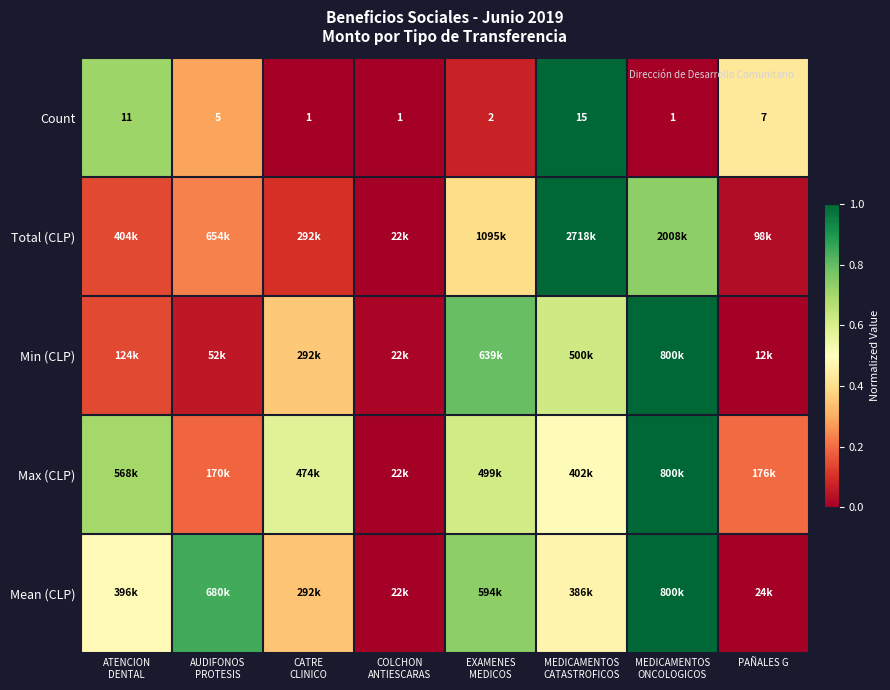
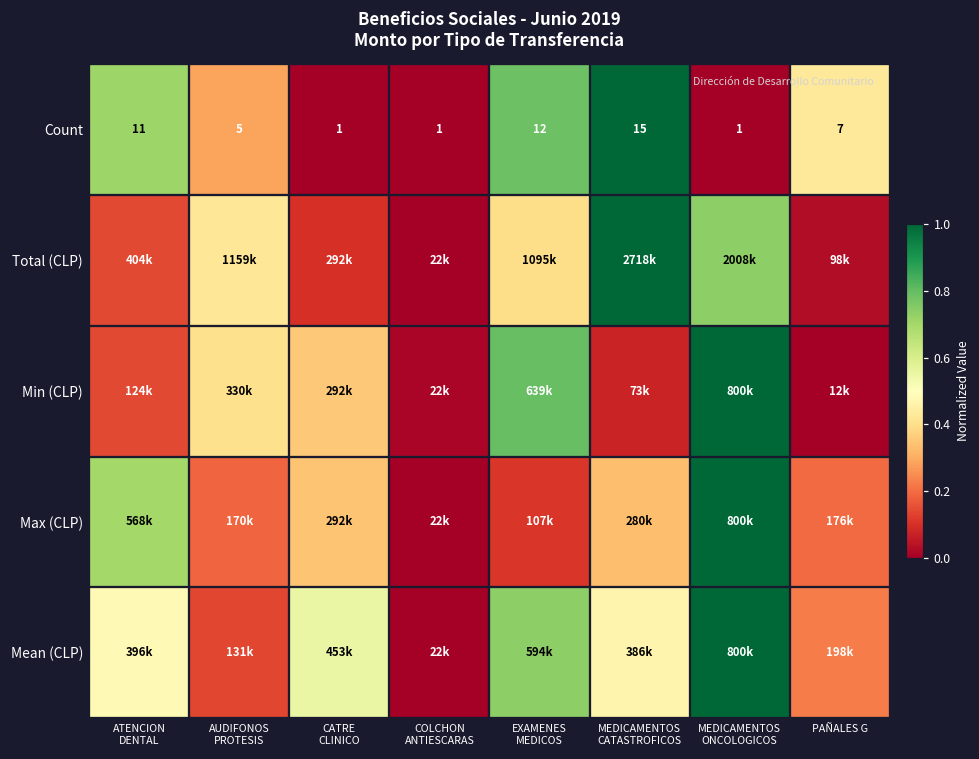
Count, EXAMENES MEDICOS: 2 -> 12
Total (CLP), AUDIFONOS PROTESIS: 654k -> 1159k
Min (CLP), AUDIFONOS PROTESIS: 52k -> 330k
Min (CLP), MEDICAMENTOS CATASTROFICOS: 500k -> 73k
Max (CLP), CATRE CLINICO: 474k -> 292k
Max (CLP), EXAMENES MEDICOS: 499k -> 107k
Max (CLP), MEDICAMENTOS CATASTROFICOS: 402k -> 280k
Mean (CLP), AUDIFONOS PROTESIS: 680k -> 131k
Mean (CLP), CATRE CLINICO: 292k -> 453k
Mean (CLP), PAÑALES G: 24k -> 198k
